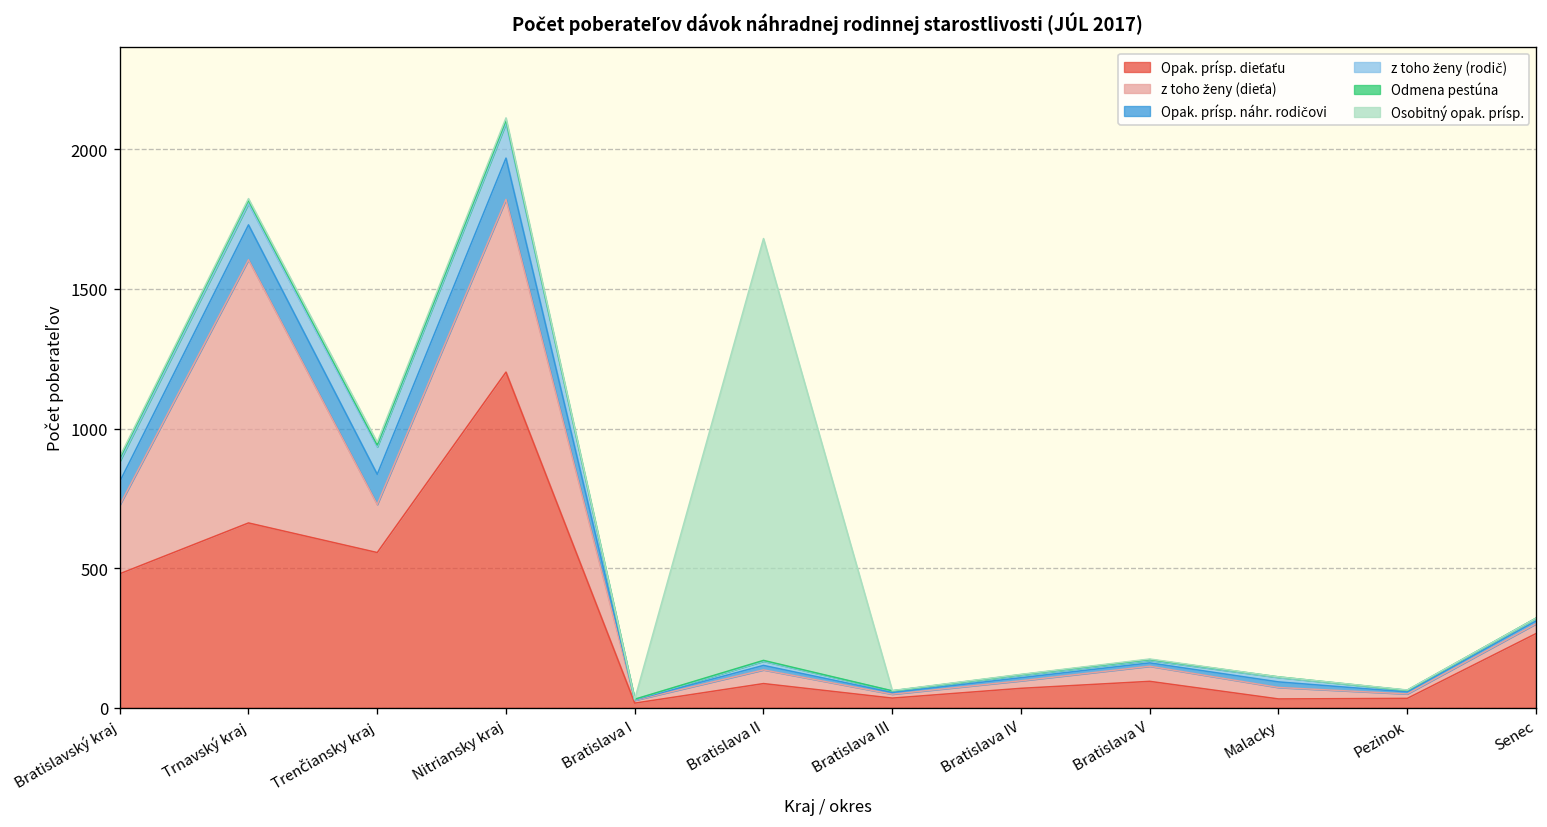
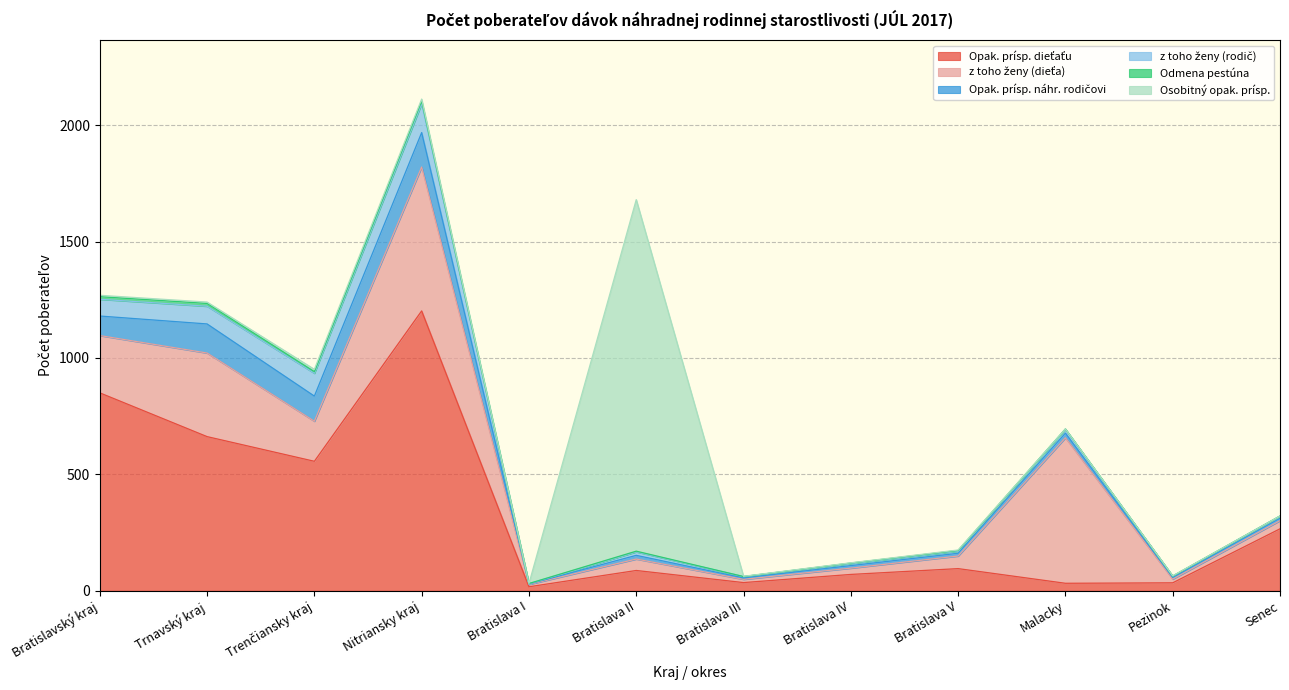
Opak. prísp. dieťaťu, Bratislavský kraj: 480 -> 850
z toho ženy (dieťa), Trnavský kraj: 940 -> 360
z toho ženy (dieťa), Malacky: 40 -> 630
